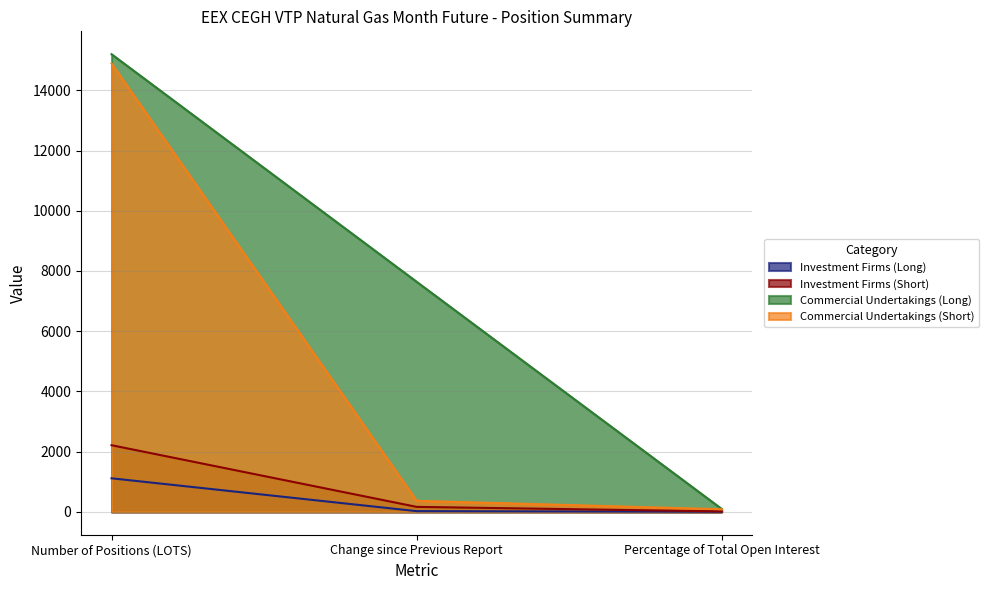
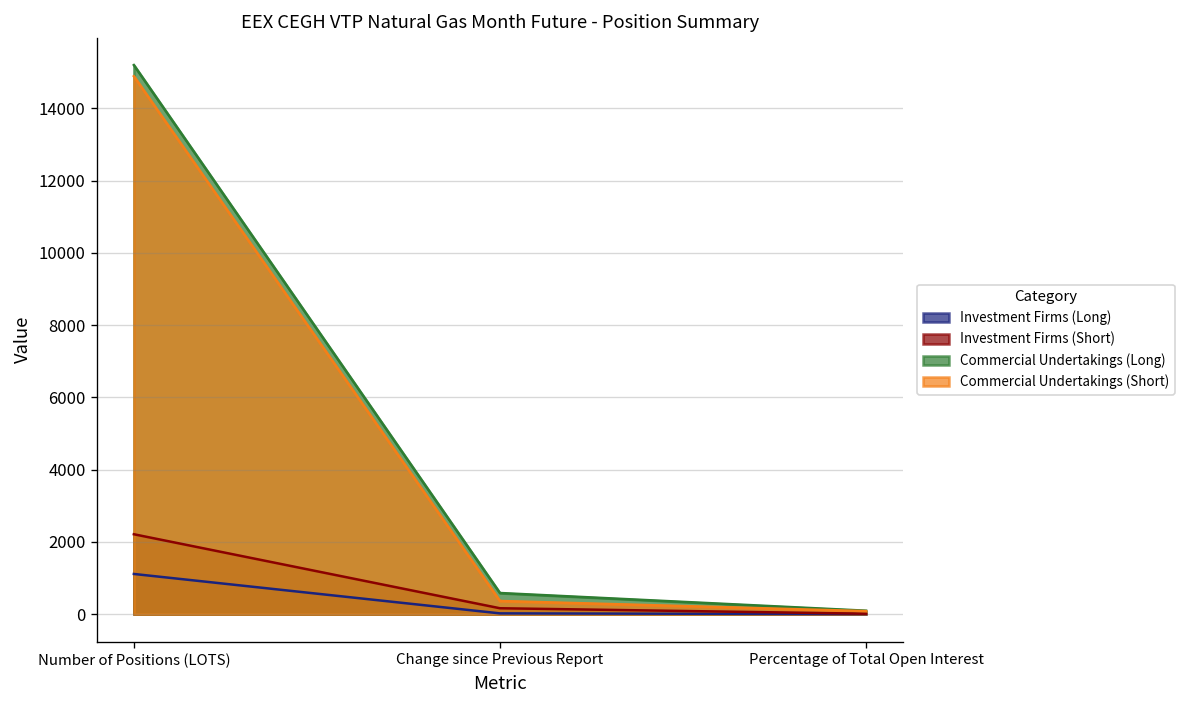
Commercial Undertakings (Long), Change since Previous Report: 7600 -> 600
